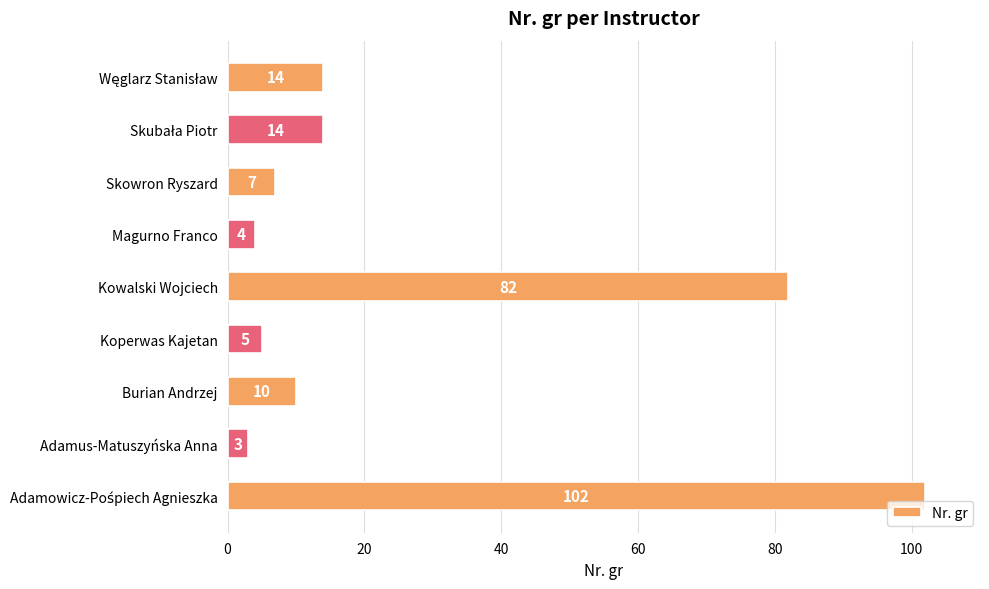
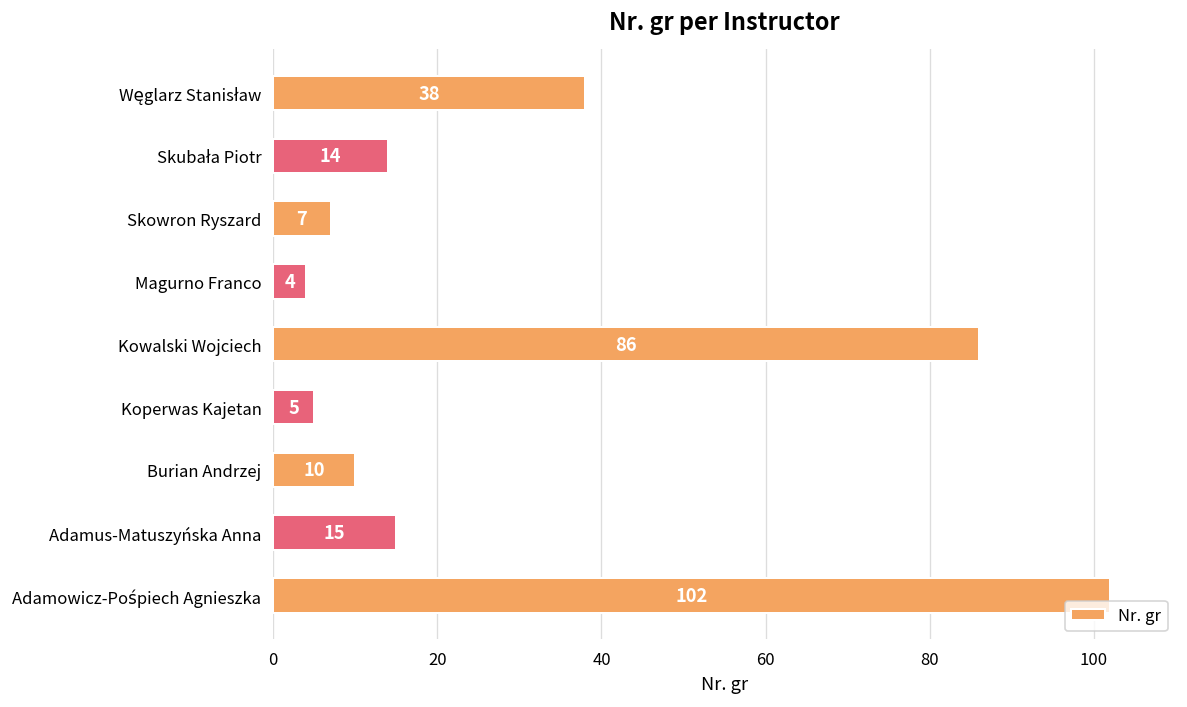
Węglarz Stanisław: 14 -> 38
Kowalski Wojciech: 82 -> 86
Adamus-Matuszyńska Anna: 3 -> 15
